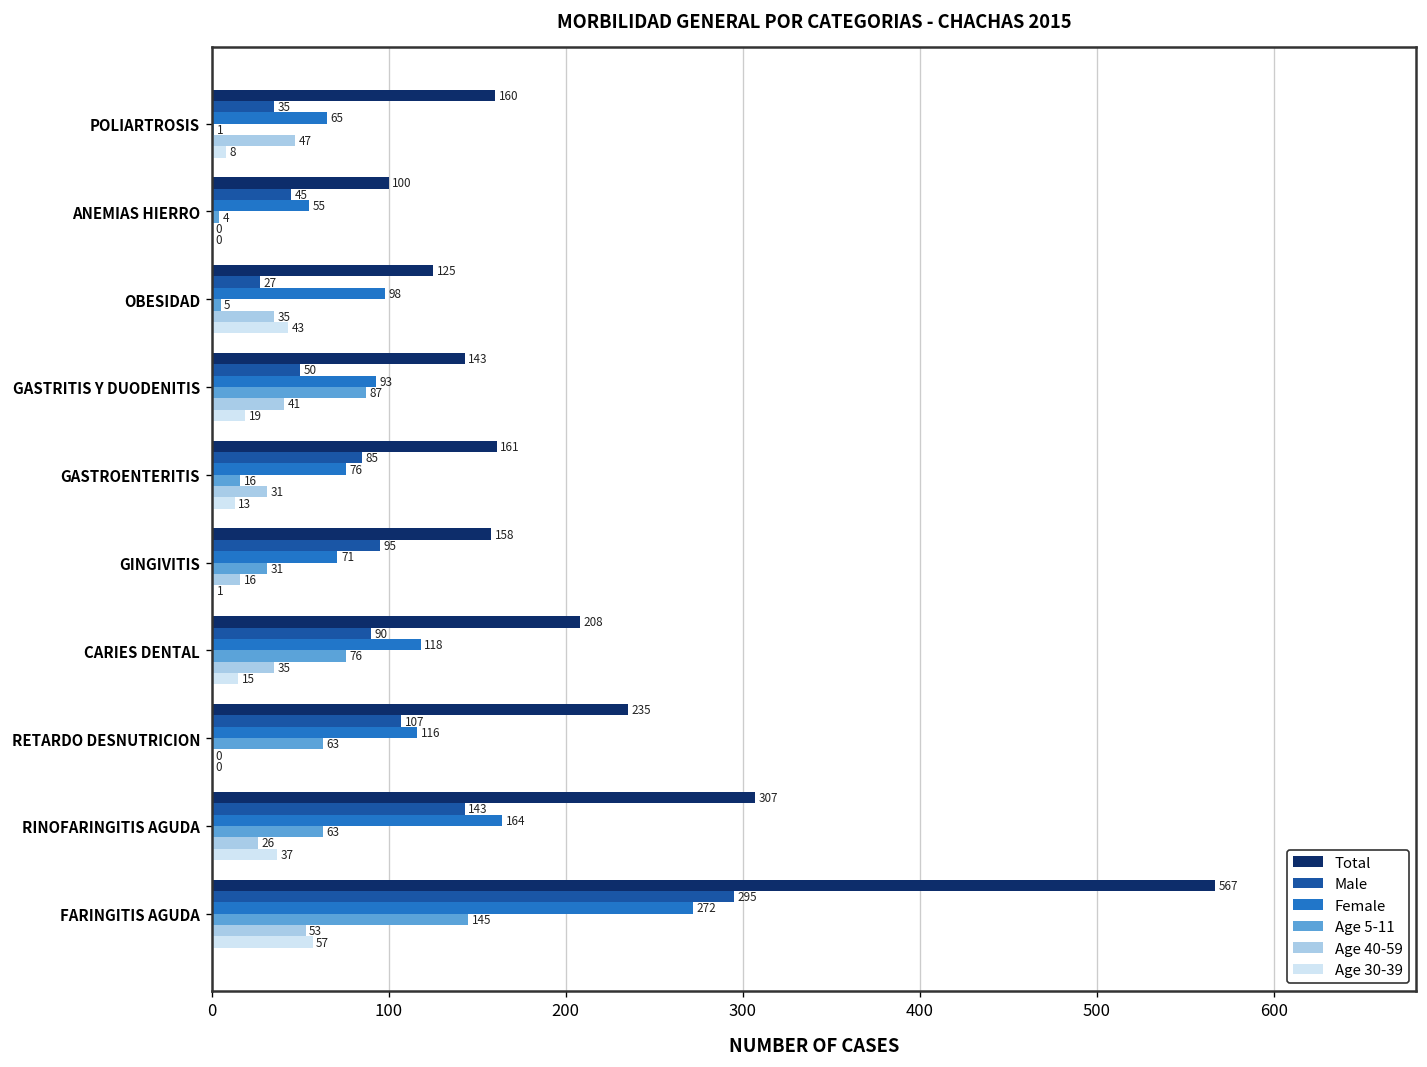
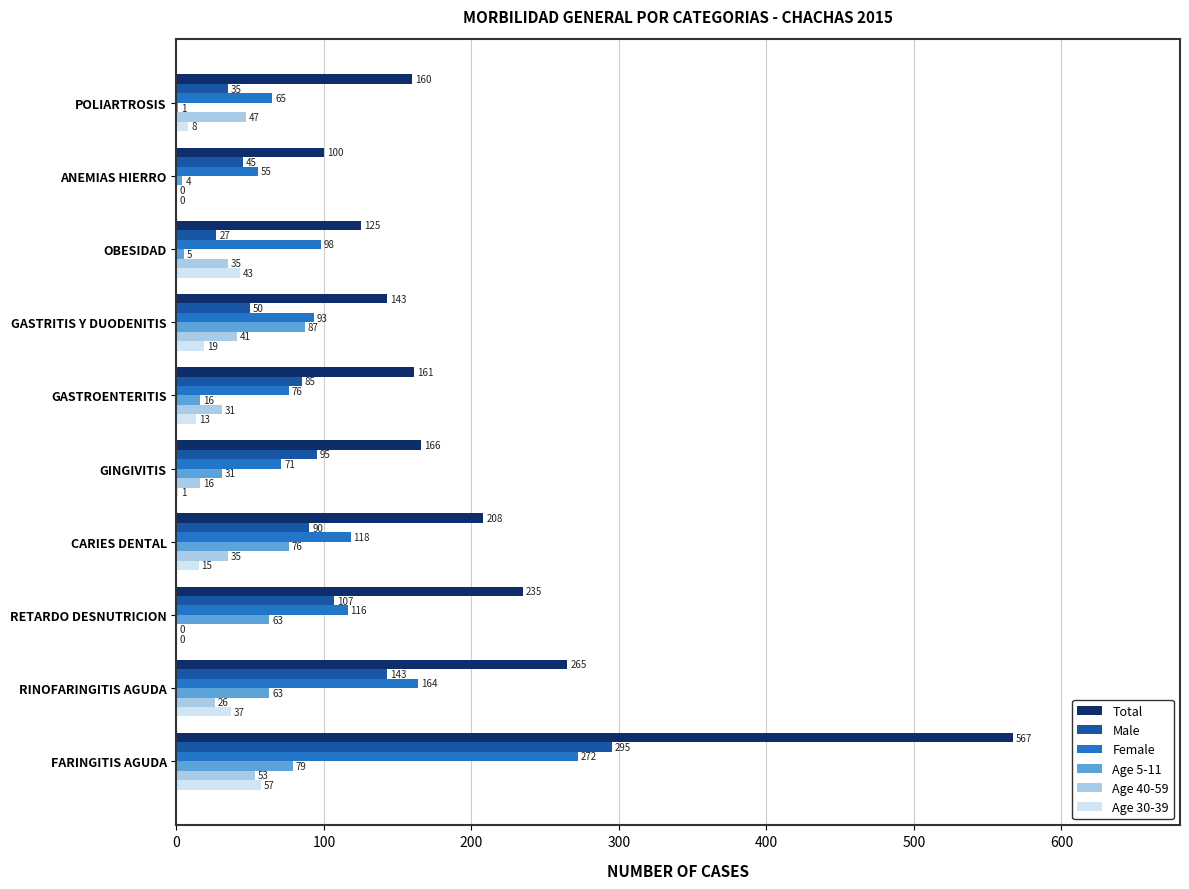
Total, GINGIVITIS: 158 -> 166
Total, RINOFARINGITIS AGUDA: 307 -> 265
Age 5-11, FARINGITIS AGUDA: 145 -> 79
